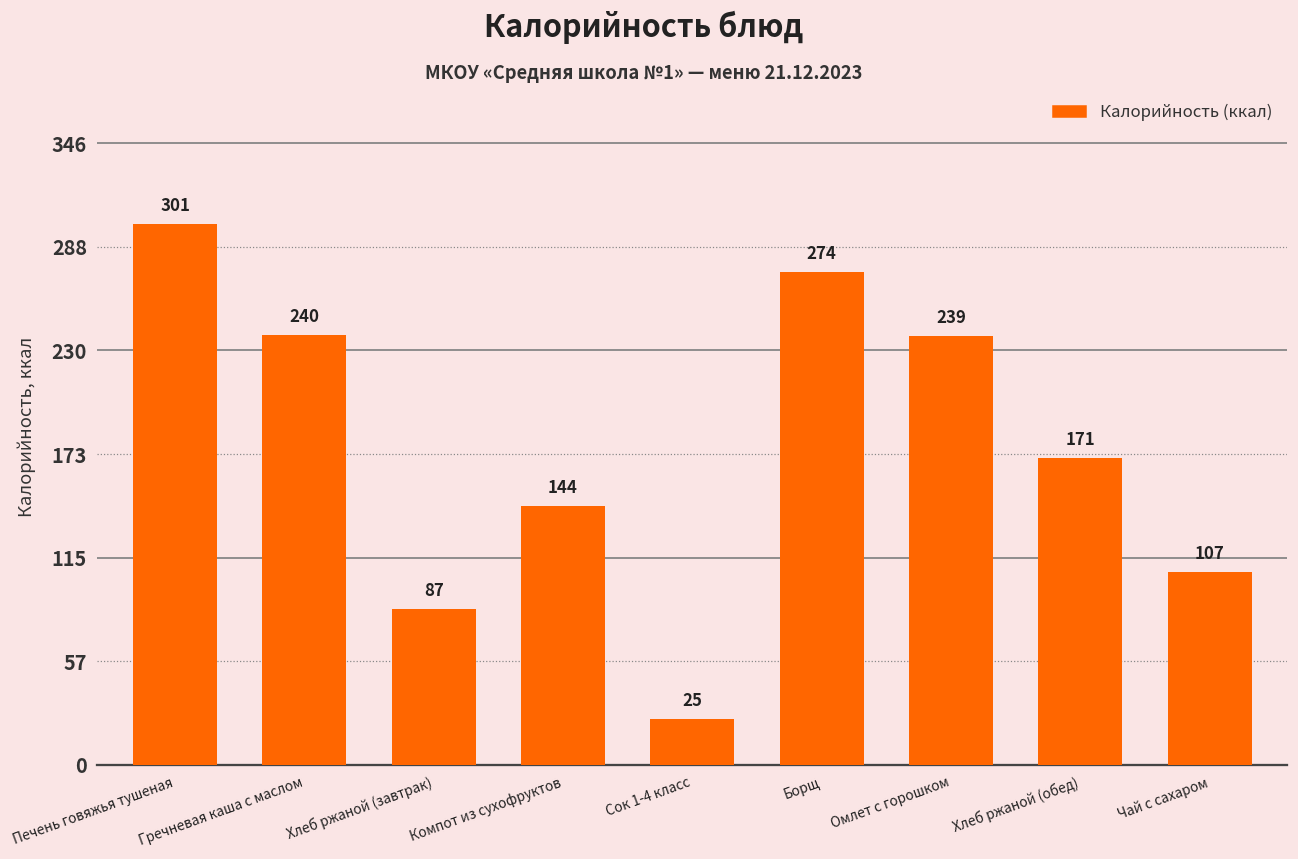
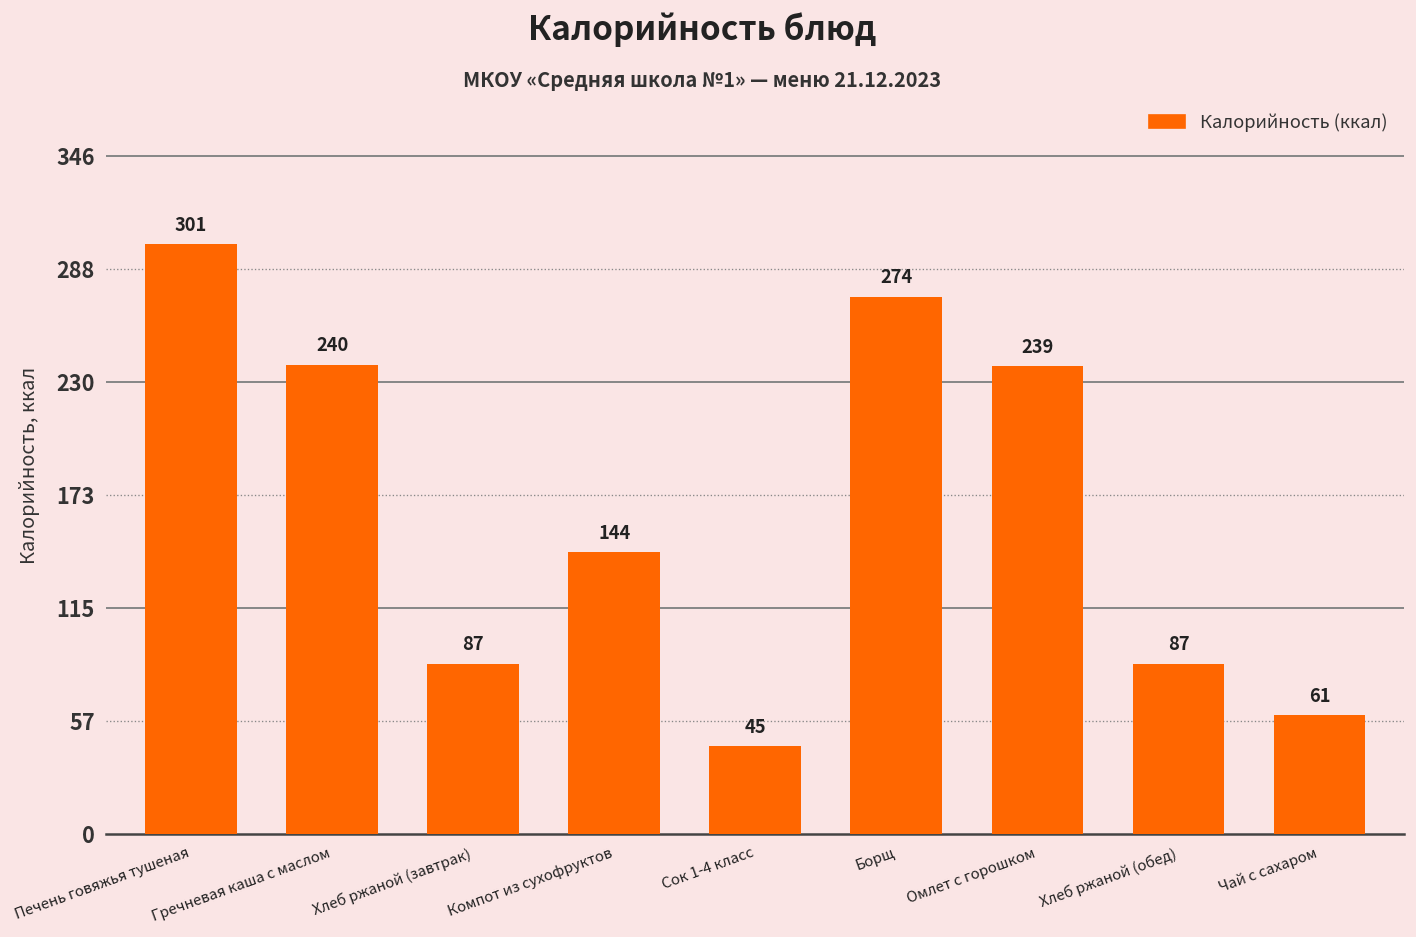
Сок 1-4 класс: 25 -> 45
Хлеб ржаной (обед): 171 -> 87
Чай с сахаром: 107 -> 61
